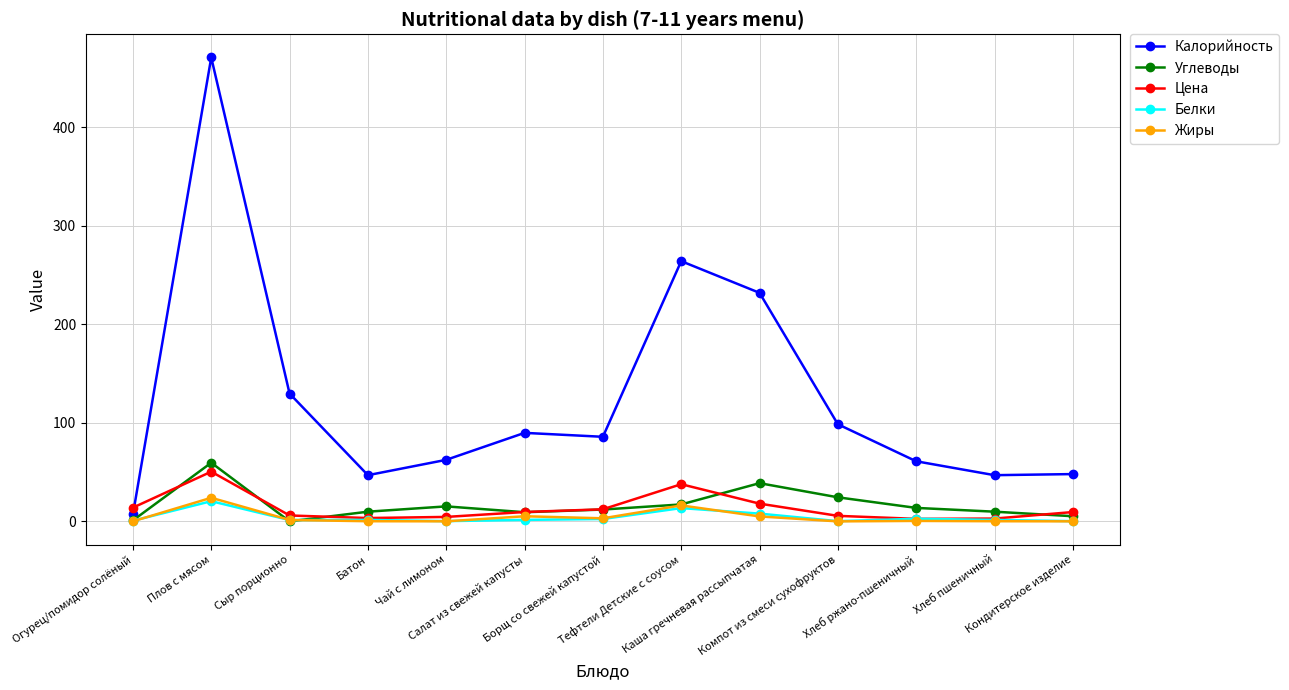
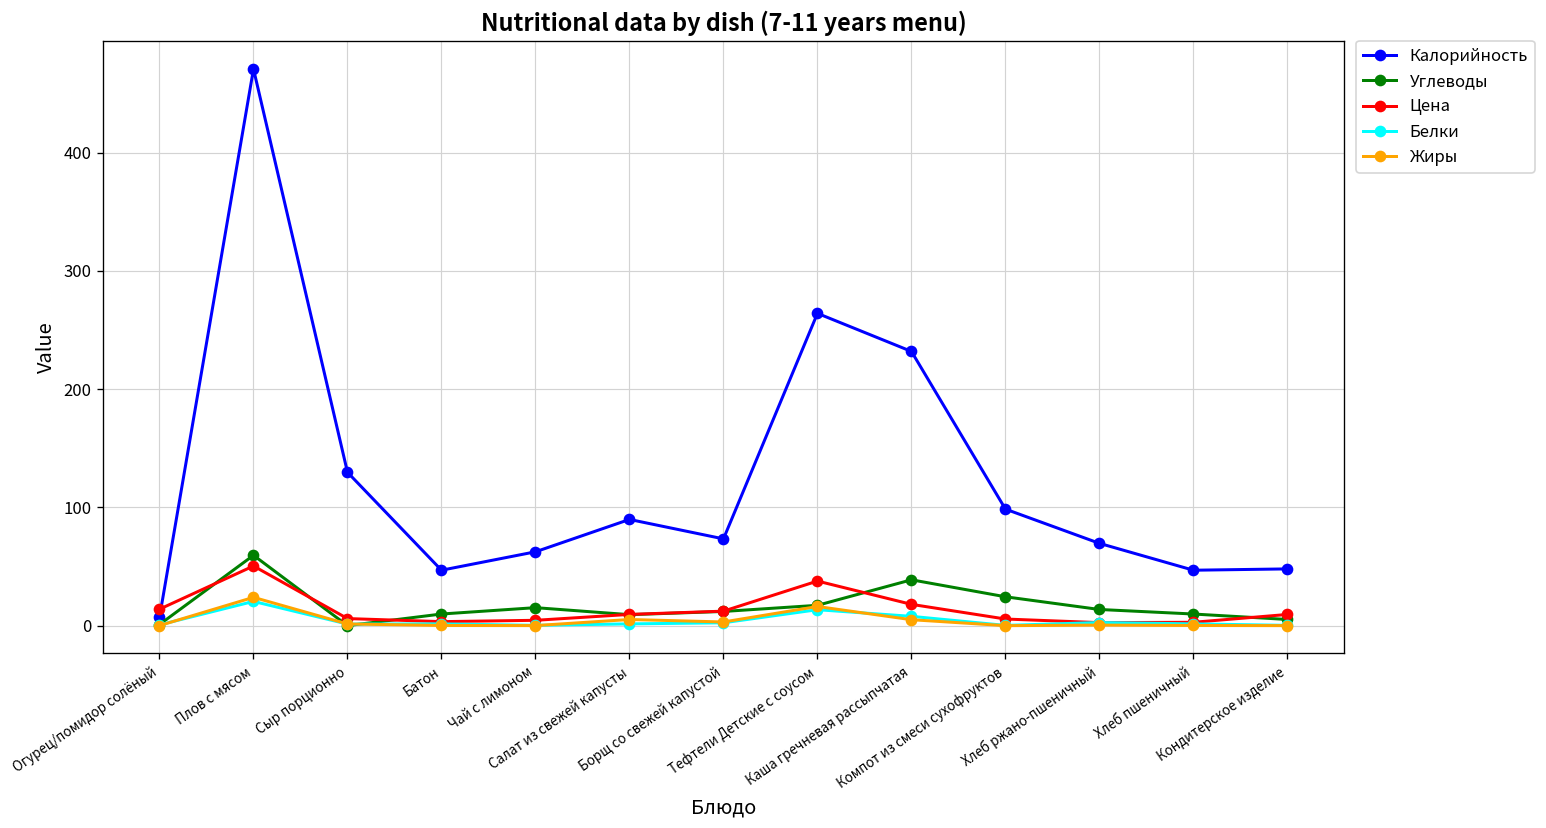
Калорийность, Борщ со свежей капустой: 90 -> 70
Калорийность, Хлеб ржано-пшеничный: 60 -> 70
